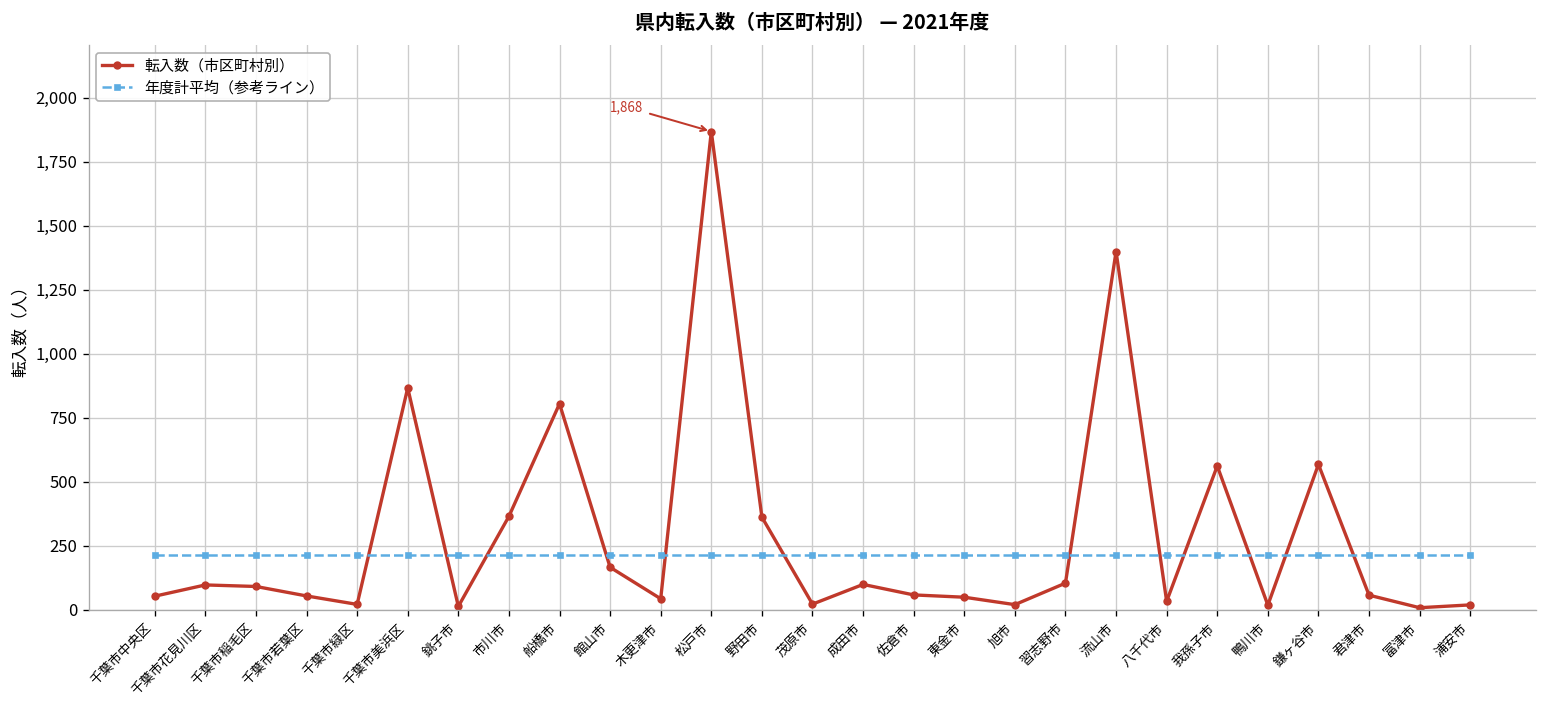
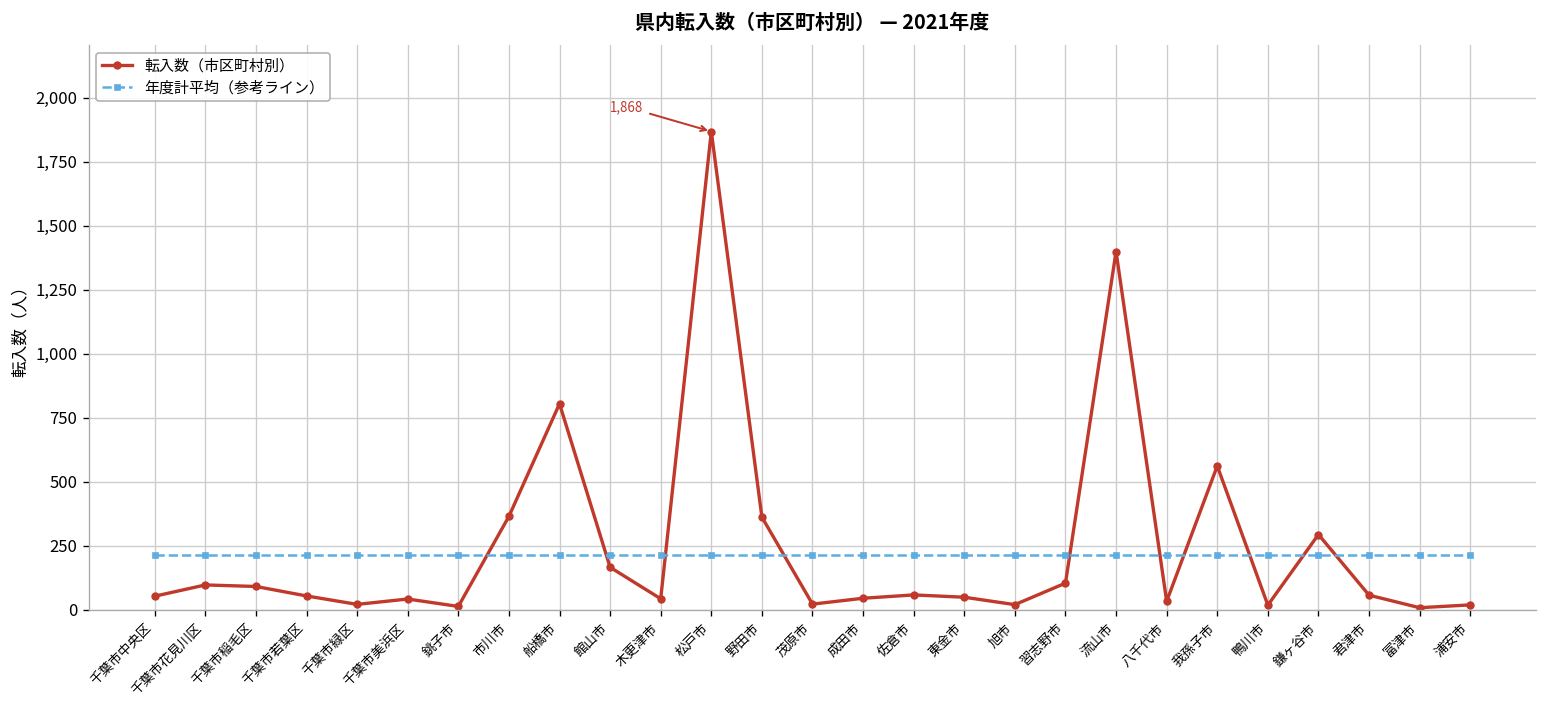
転入数（市区町村別）, 千葉市美浜区: 870 -> 40
転入数（市区町村別）, 成田市: 100 -> 40
転入数（市区町村別）, 鎌ヶ谷市: 570 -> 290
